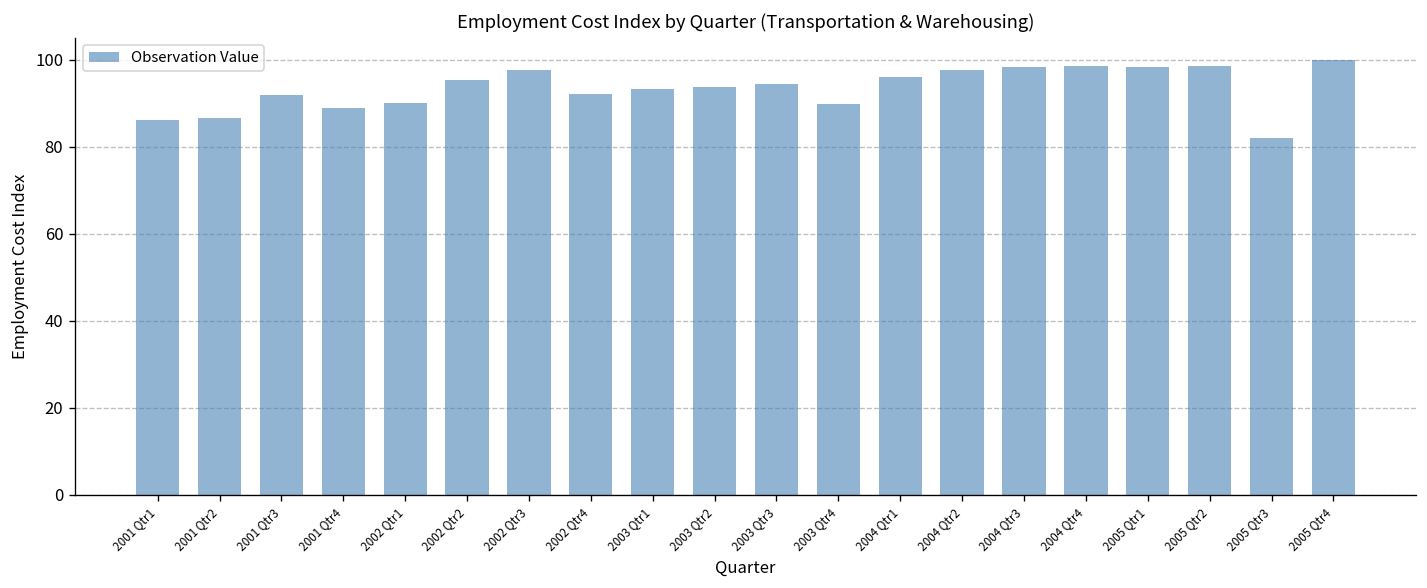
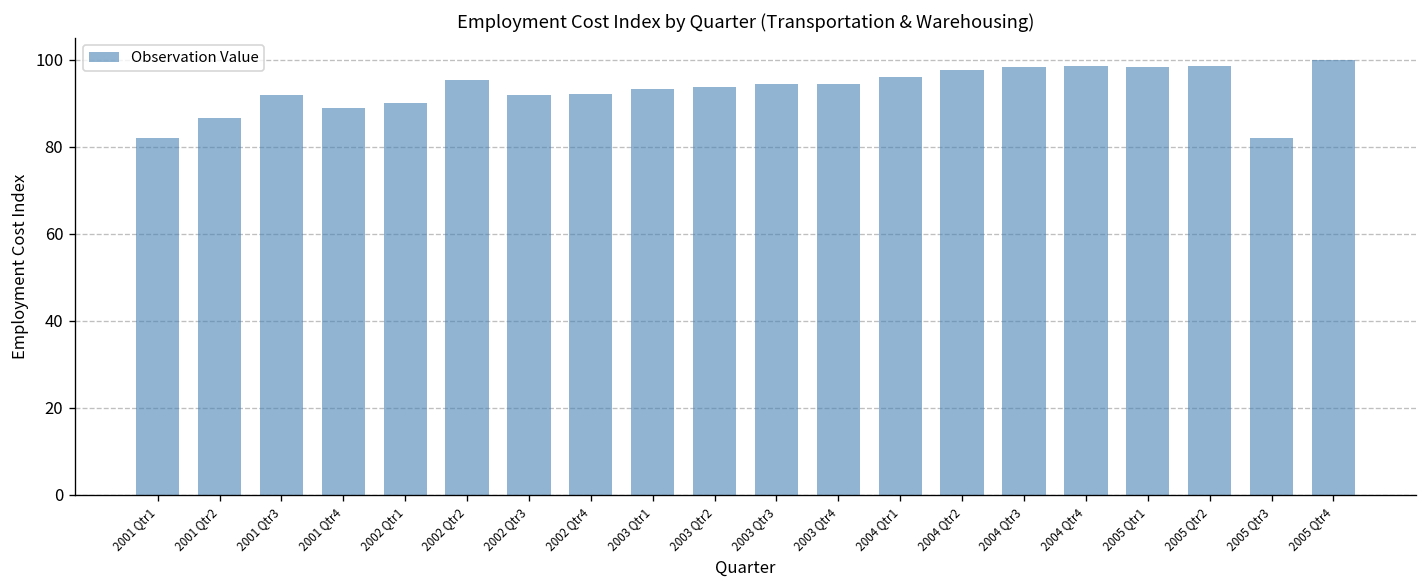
2001 Qtr1: 86 -> 82
2002 Qtr3: 98 -> 92
2003 Qtr4: 90 -> 95
